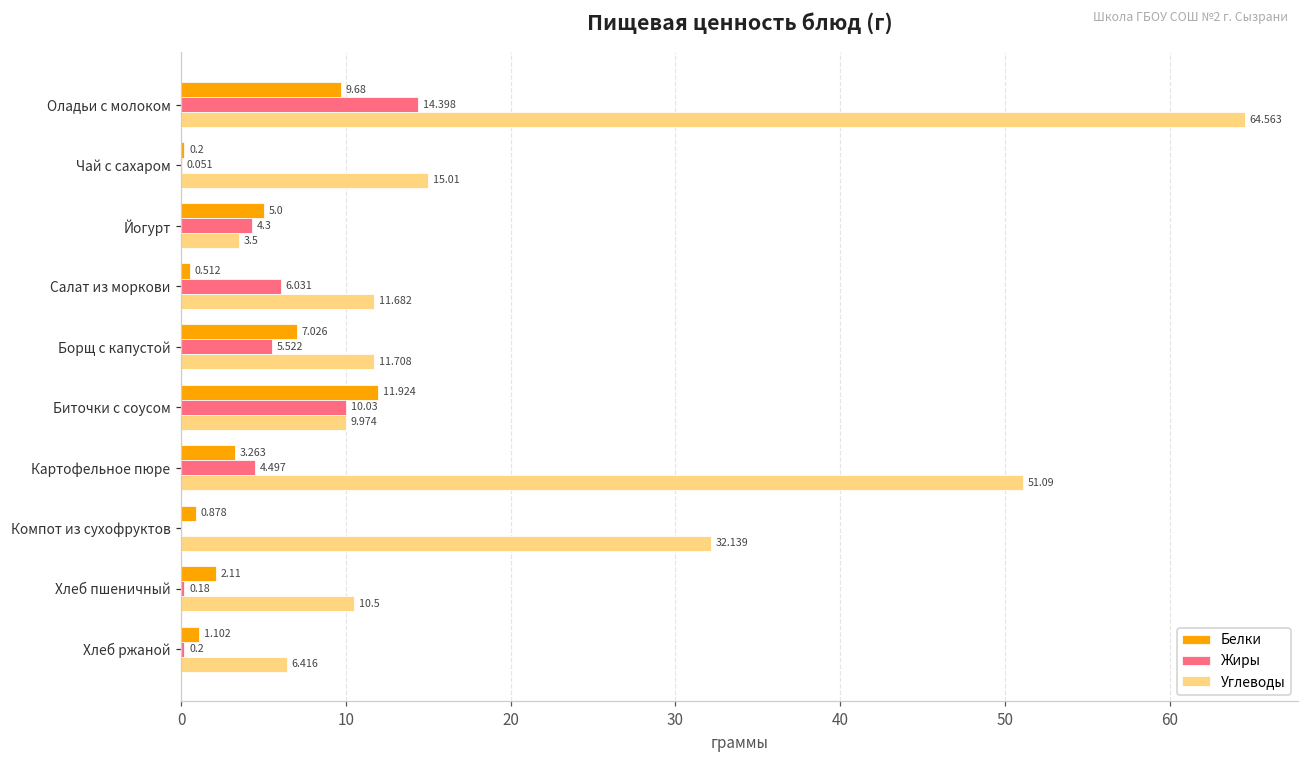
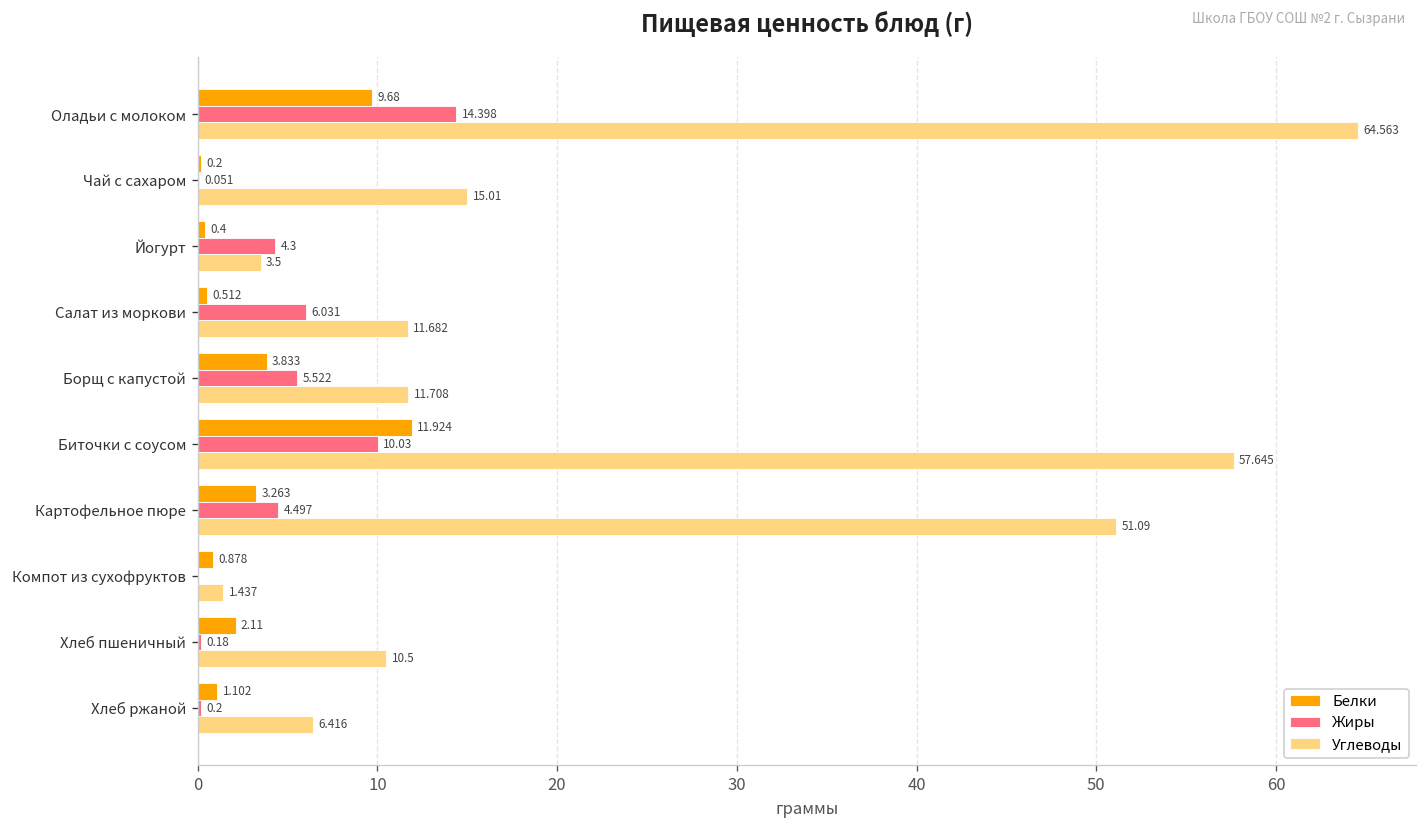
Белки, Йогурт: 5.0 -> 0.4
Белки, Борщ с капустой: 7.026 -> 3.833
Углеводы, Биточки с соусом: 9.974 -> 57.645
Углеводы, Компот из сухофруктов: 32.139 -> 1.437
